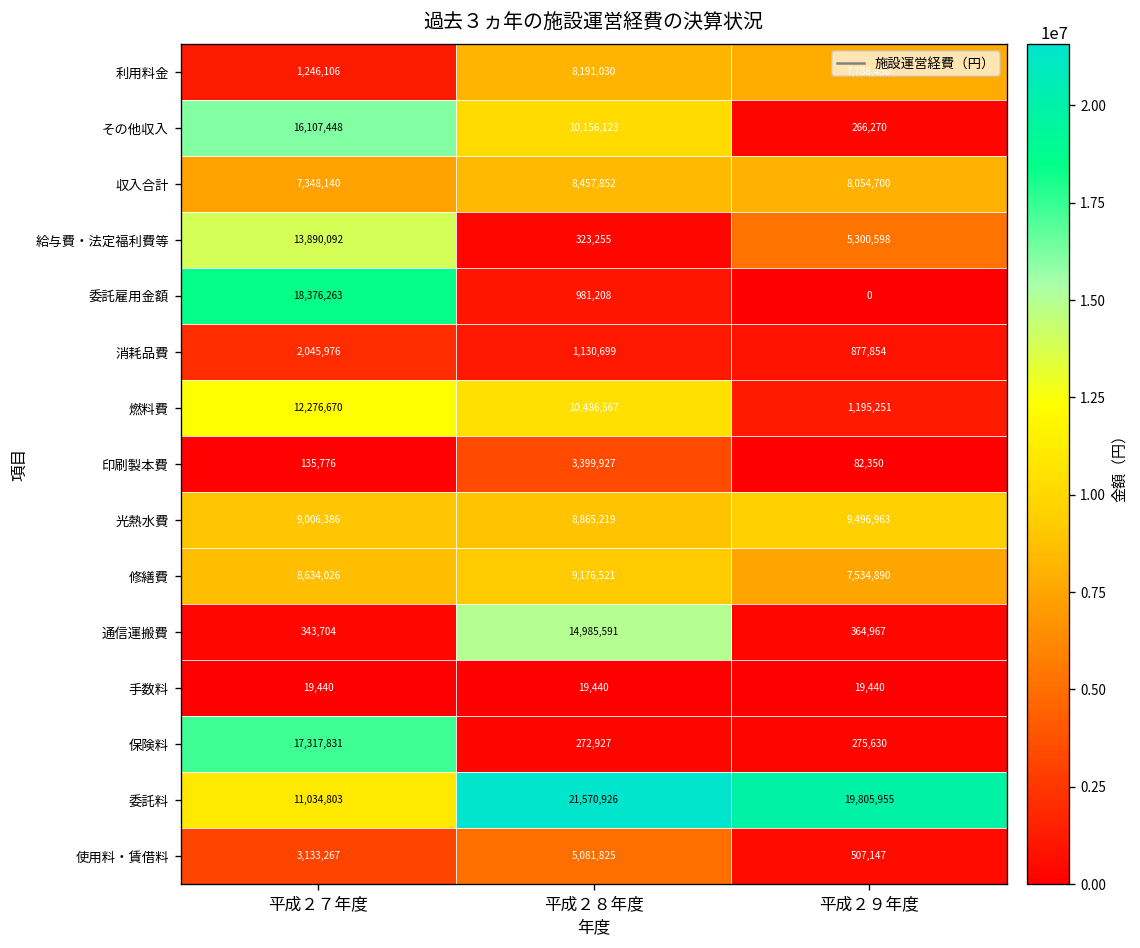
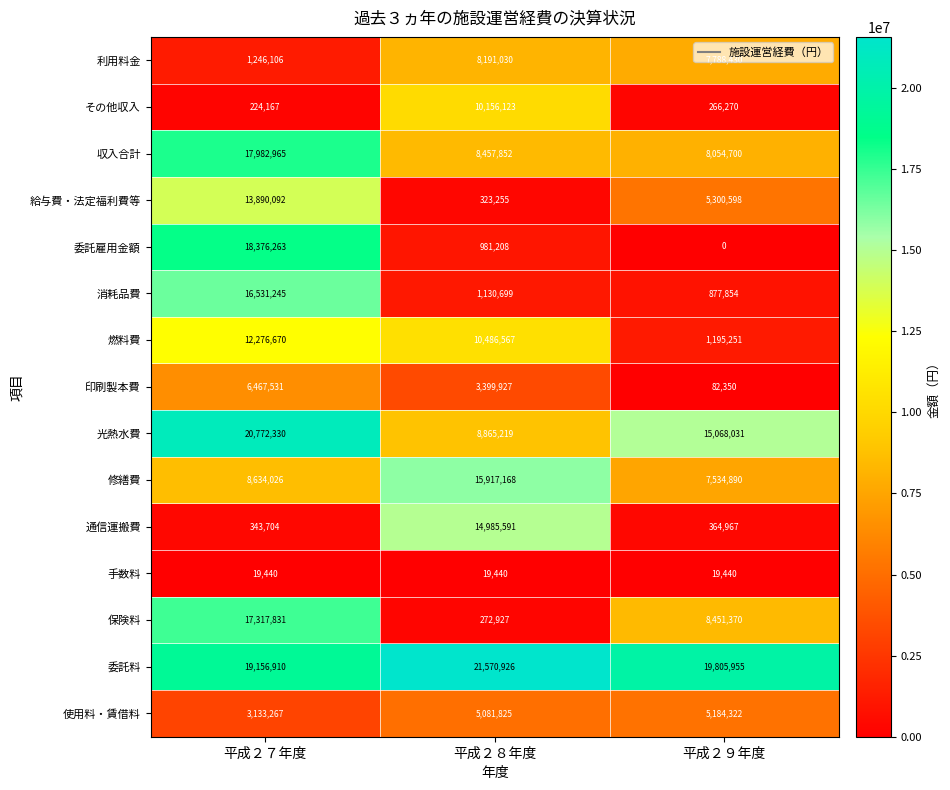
その他収入, 平成２７年度: 16,107,448 -> 224,167
収入合計, 平成２７年度: 7,348,140 -> 17,982,965
消耗品費, 平成２７年度: 2,045,976 -> 16,531,245
印刷製本費, 平成２７年度: 135,776 -> 6,467,531
光熱水費, 平成２７年度: 9,006,386 -> 20,772,330
光熱水費, 平成２９年度: 9,496,963 -> 15,068,031
修繕費, 平成２８年度: 9,176,521 -> 15,917,168
保険料, 平成２９年度: 275,630 -> 8,451,370
委託料, 平成２７年度: 11,034,803 -> 19,156,910
使用料・賃借料, 平成２９年度: 507,147 -> 5,184,322
